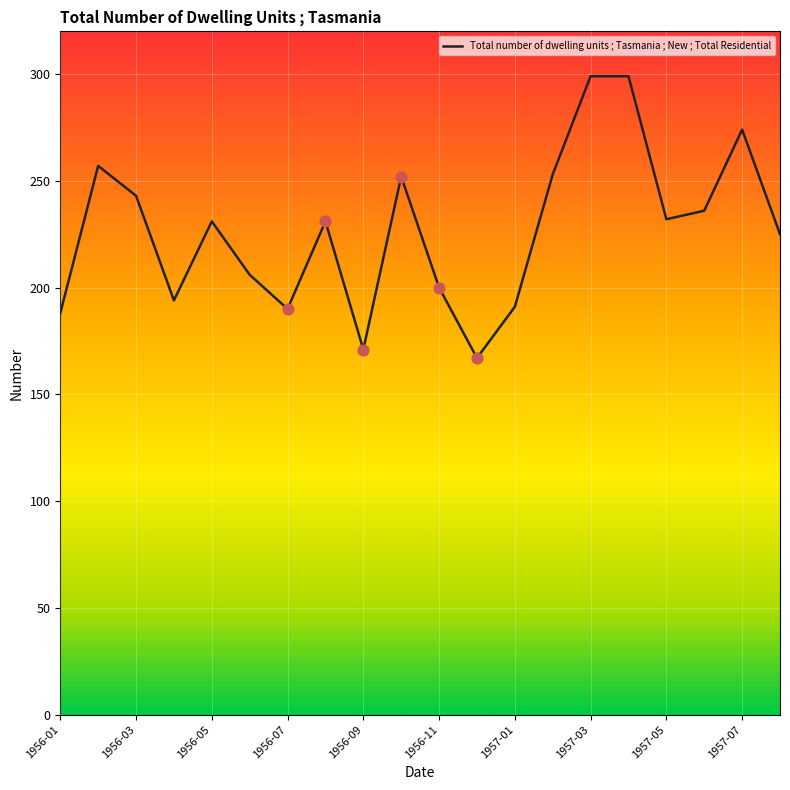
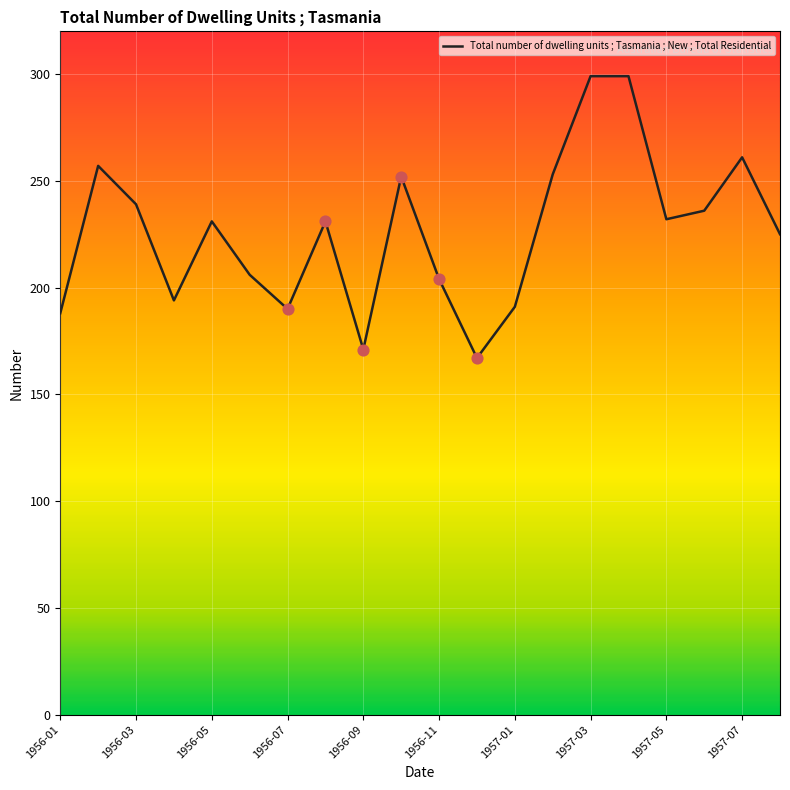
Total number of dwelling units ; Tasmania ; New ; Total Residential, 1956-03: 243 -> 239
Total number of dwelling units ; Tasmania ; New ; Total Residential, 1956-11: 200 -> 204
Total number of dwelling units ; Tasmania ; New ; Total Residential, 1957-07: 274 -> 261
